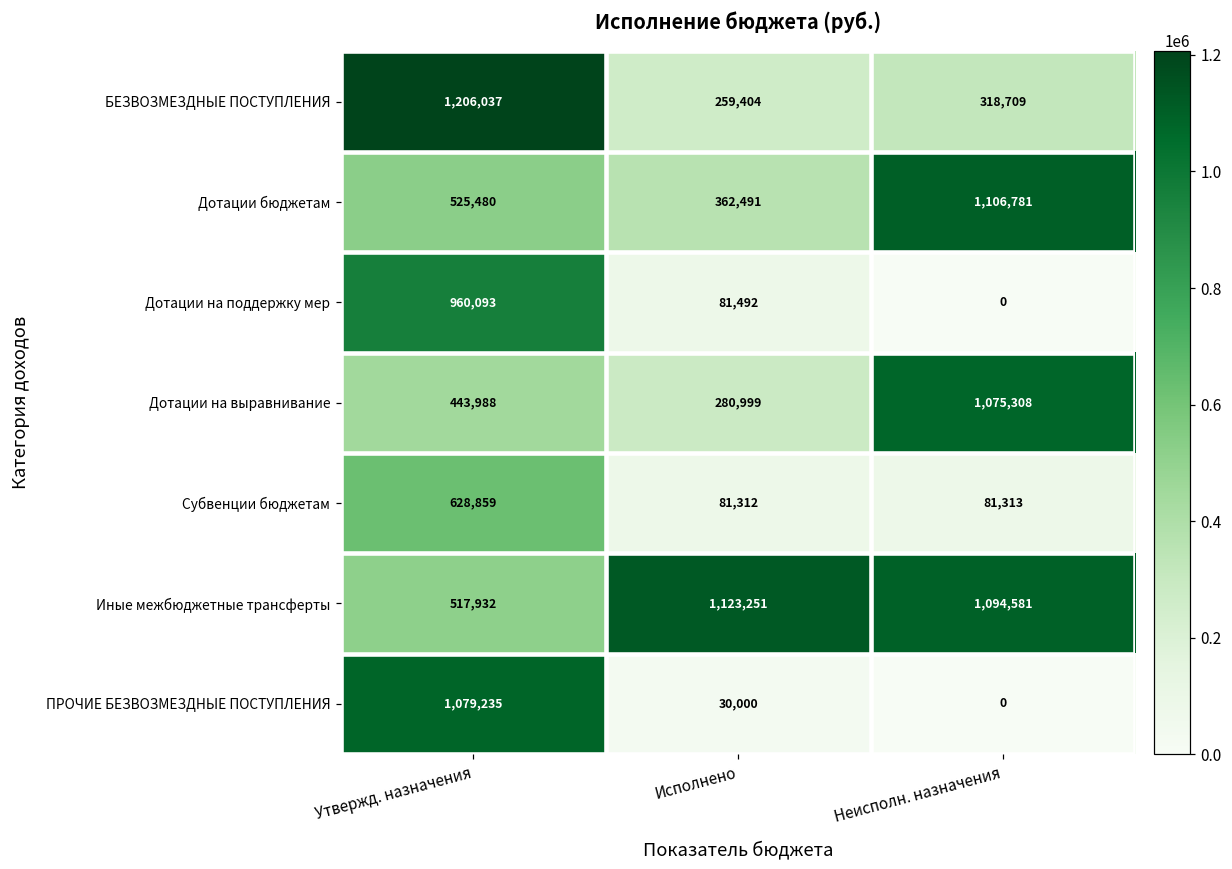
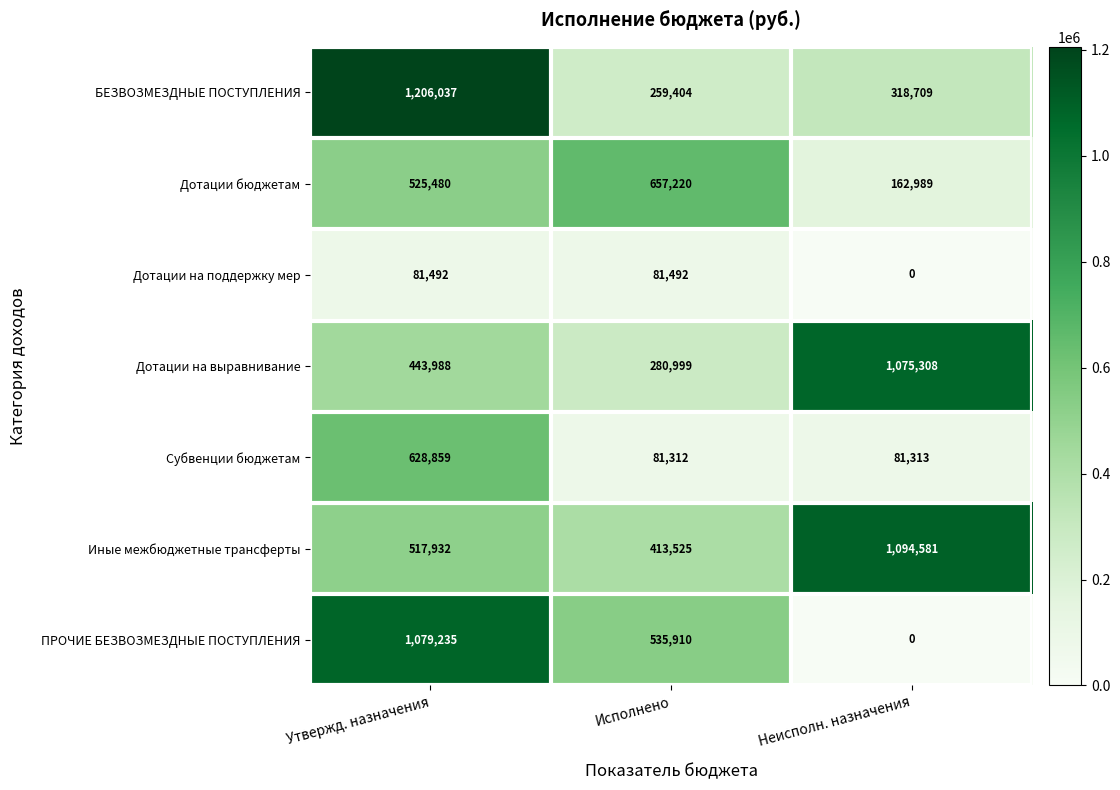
Дотации бюджетам, Исполнено: 362,491 -> 657,220
Дотации бюджетам, Неисполн. назначения: 1,106,781 -> 162,989
Дотации на поддержку мер, Утвержд. назначения: 960,093 -> 81,492
Иные межбюджетные трансферты, Исполнено: 1,123,251 -> 413,525
ПРОЧИЕ БЕЗВОЗМЕЗДНЫЕ ПОСТУПЛЕНИЯ, Исполнено: 30,000 -> 535,910
